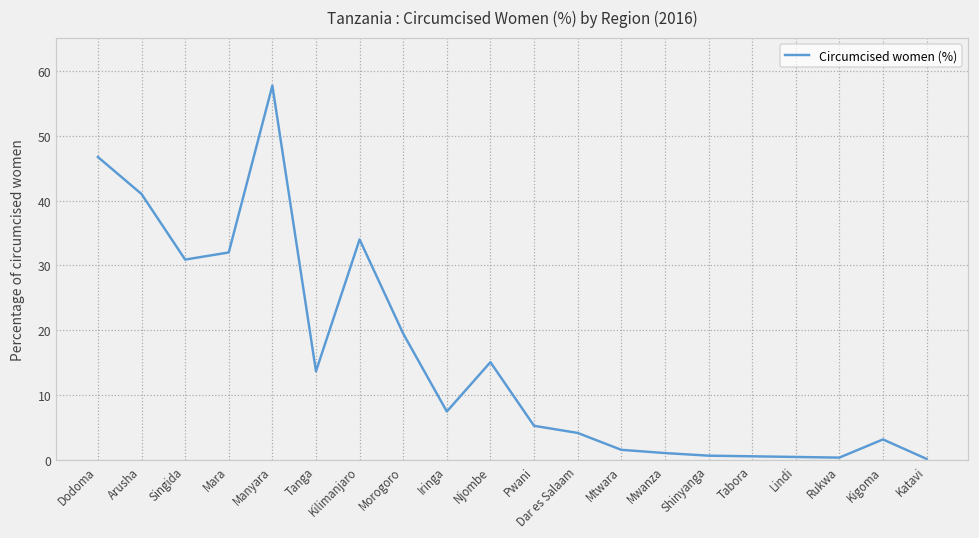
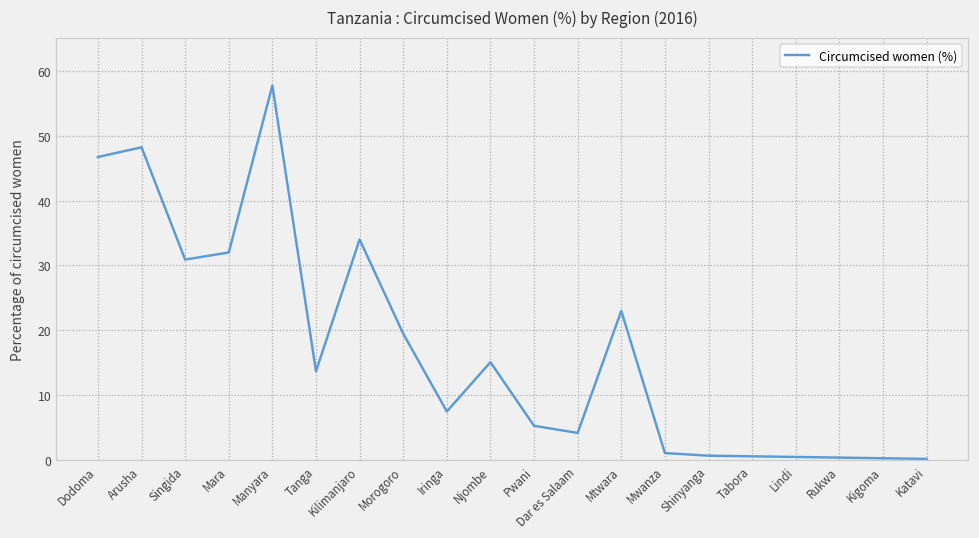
Arusha: 41 -> 48
Mtwara: 2 -> 23
Kigoma: 3 -> 0
